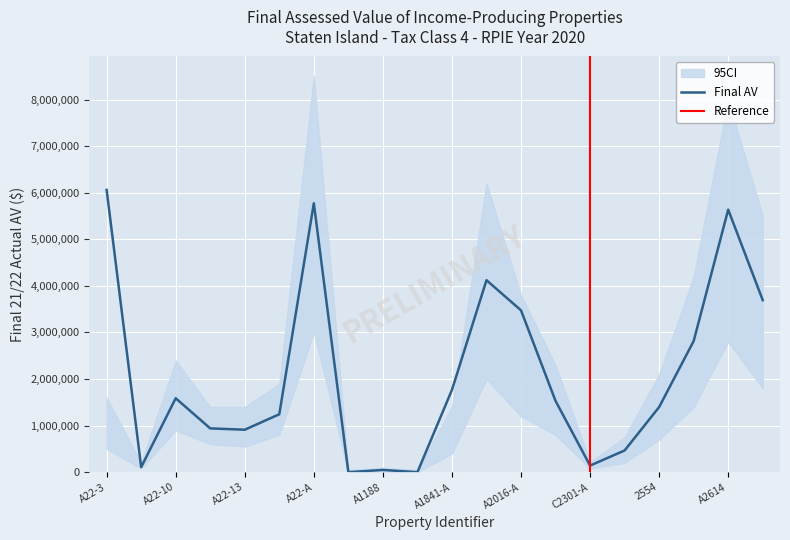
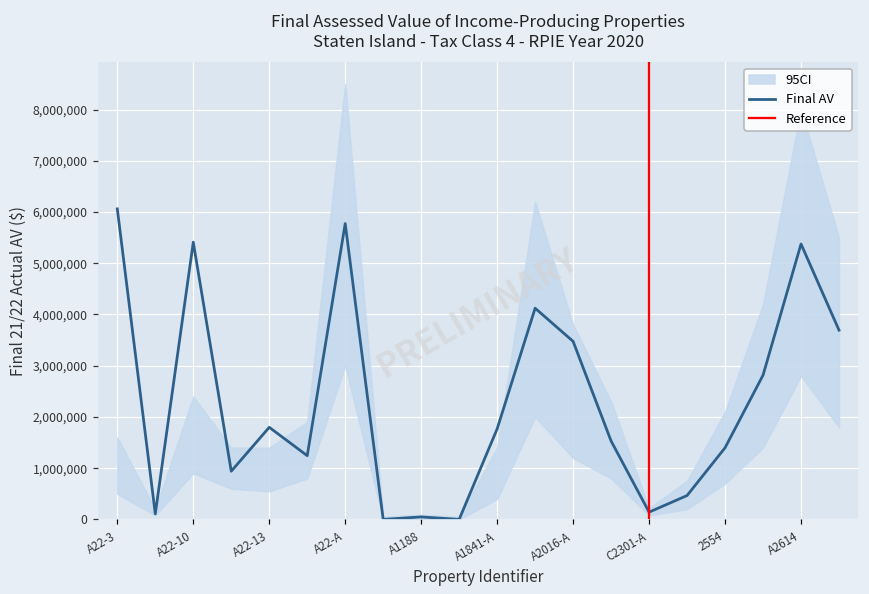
Final AV, A22-10: 1,600,000 -> 5,400,000
Final AV, A22-13: 900,000 -> 1,800,000
Final AV, A2614: 5,600,000 -> 5,400,000
